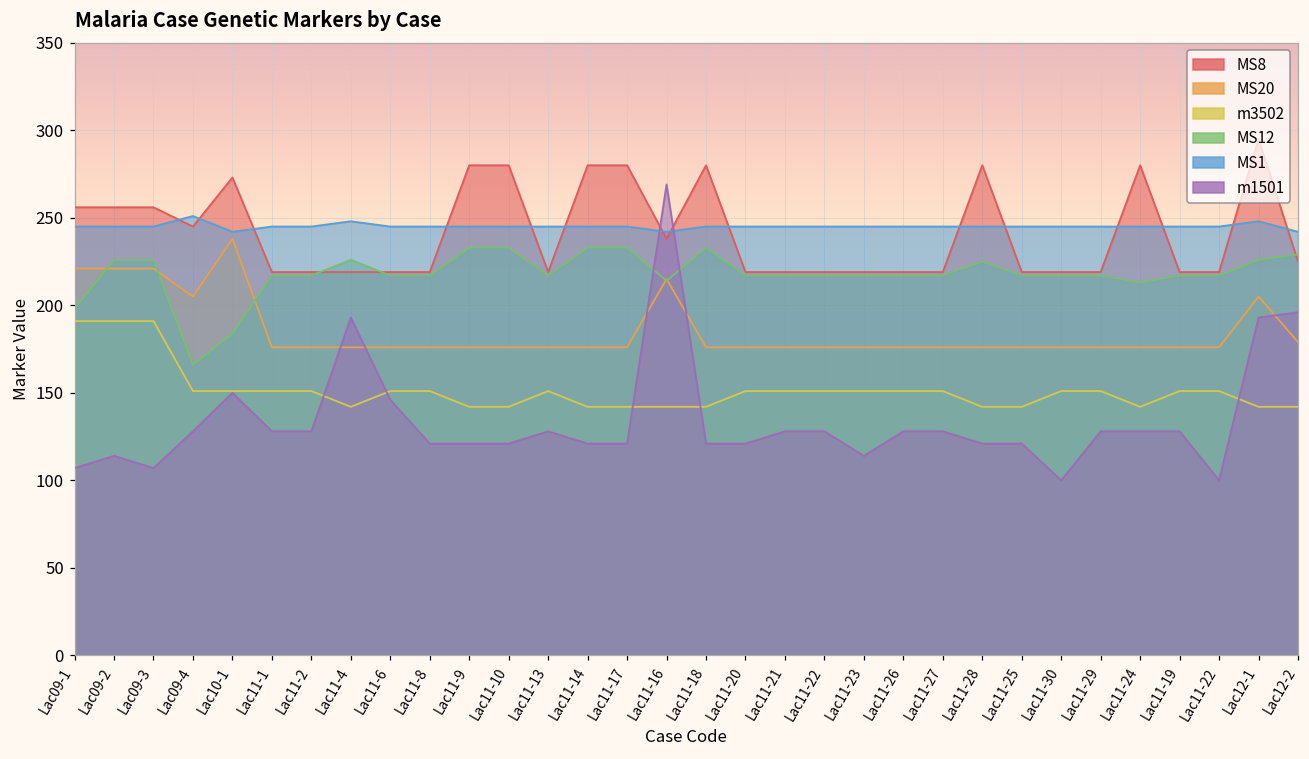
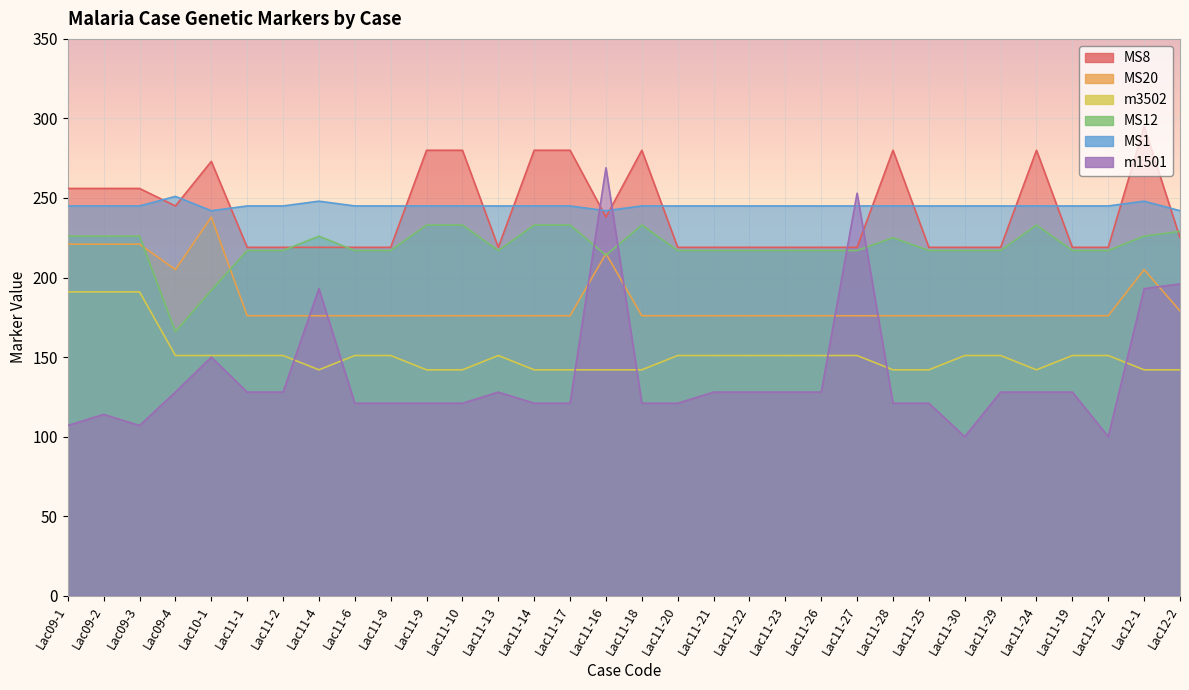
MS12, Lac09-1: 198 -> 226
MS12, Lac10-1: 184 -> 192
m1501, Lac11-6: 146 -> 121
m1501, Lac11-23: 114 -> 128
m1501, Lac11-27: 128 -> 253
MS12, Lac11-24: 213 -> 233
